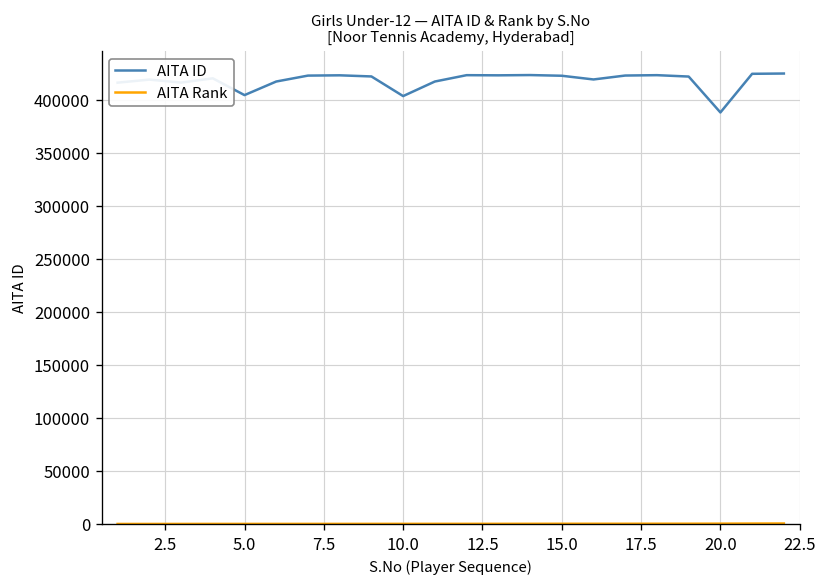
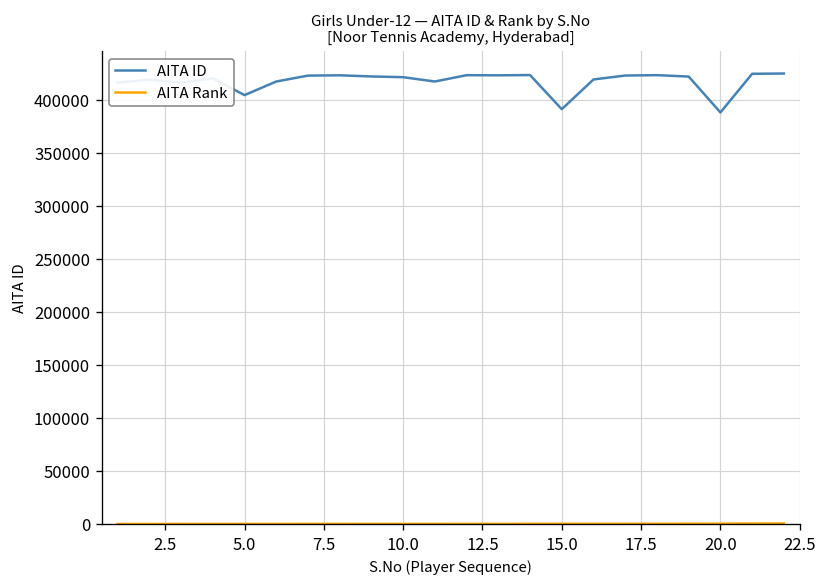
AITA ID, 10.0: 400000 -> 420000
AITA ID, 15.0: 420000 -> 390000
